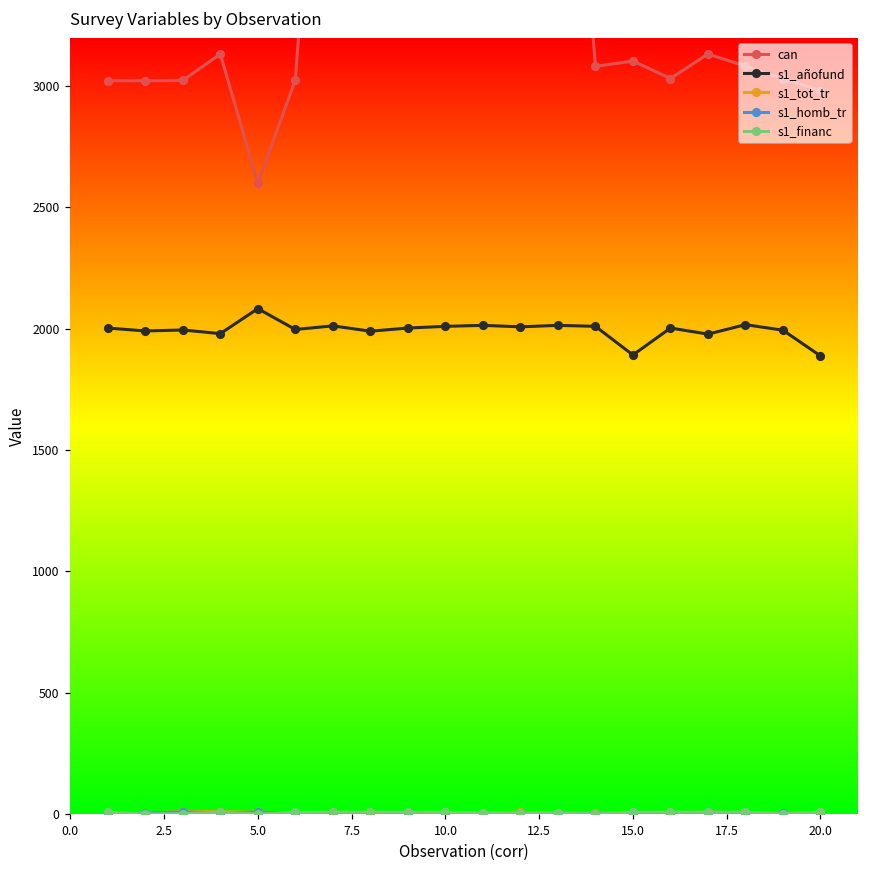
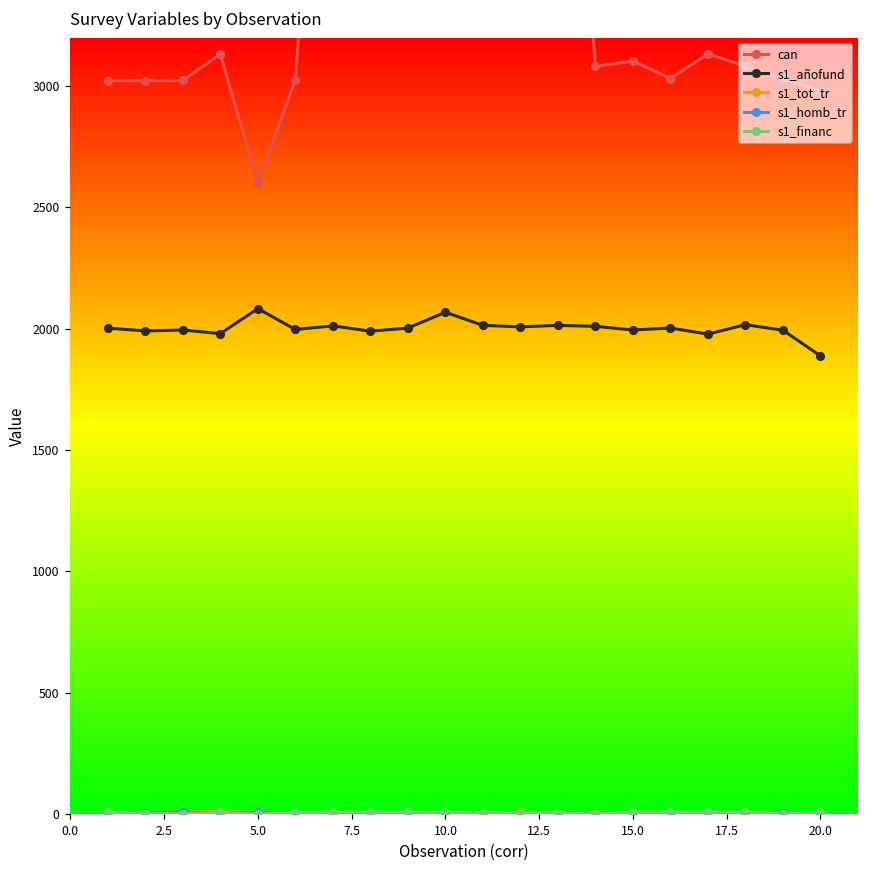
s1_añofund, 10.0: 2010 -> 2070
s1_añofund, 15.0: 1890 -> 2000
